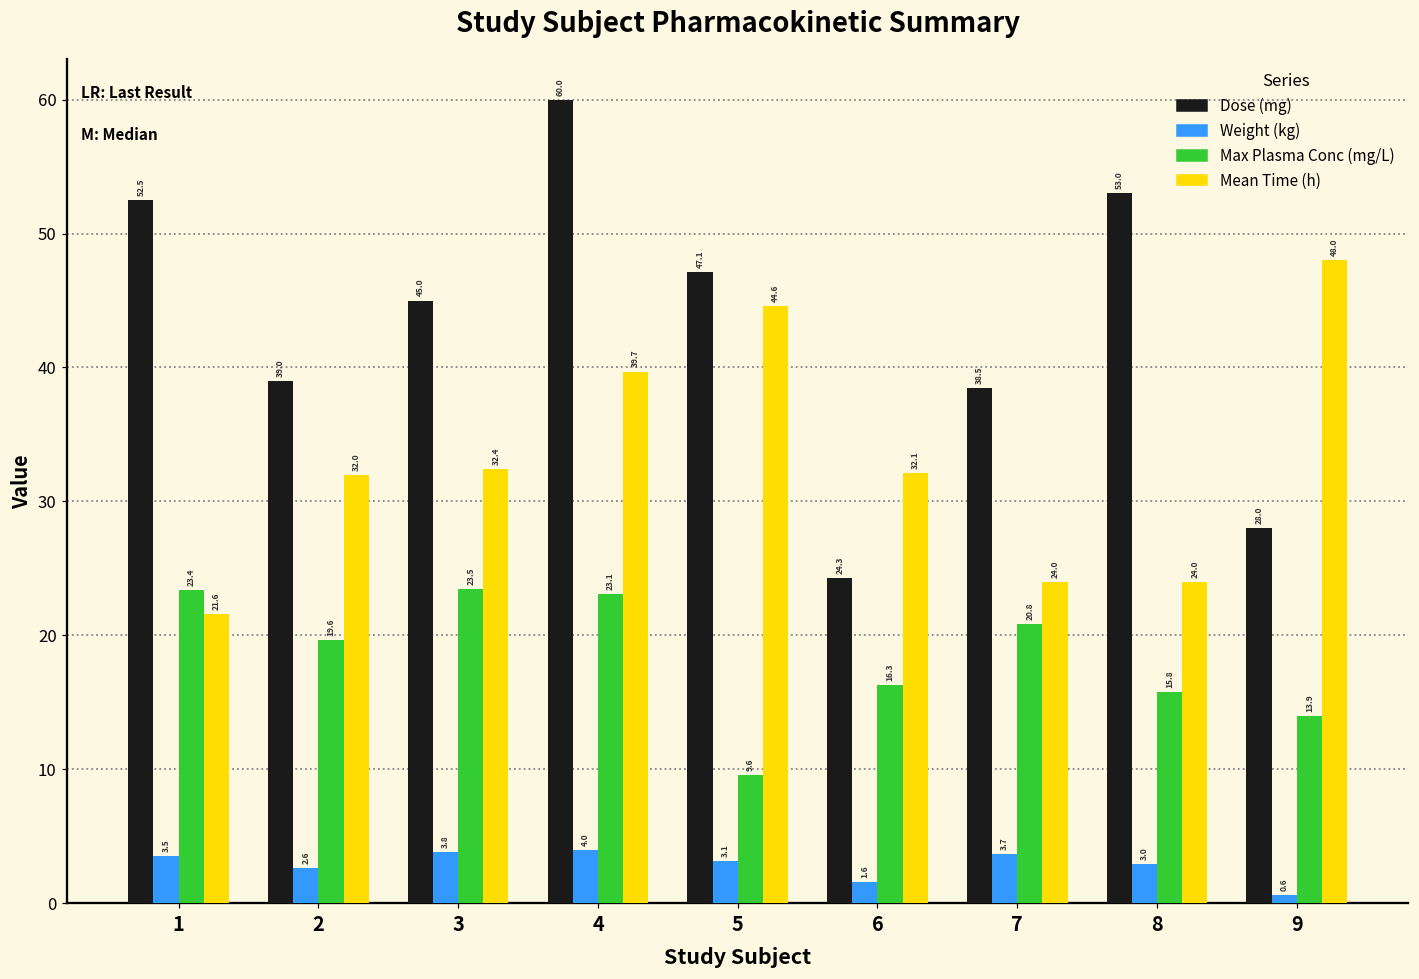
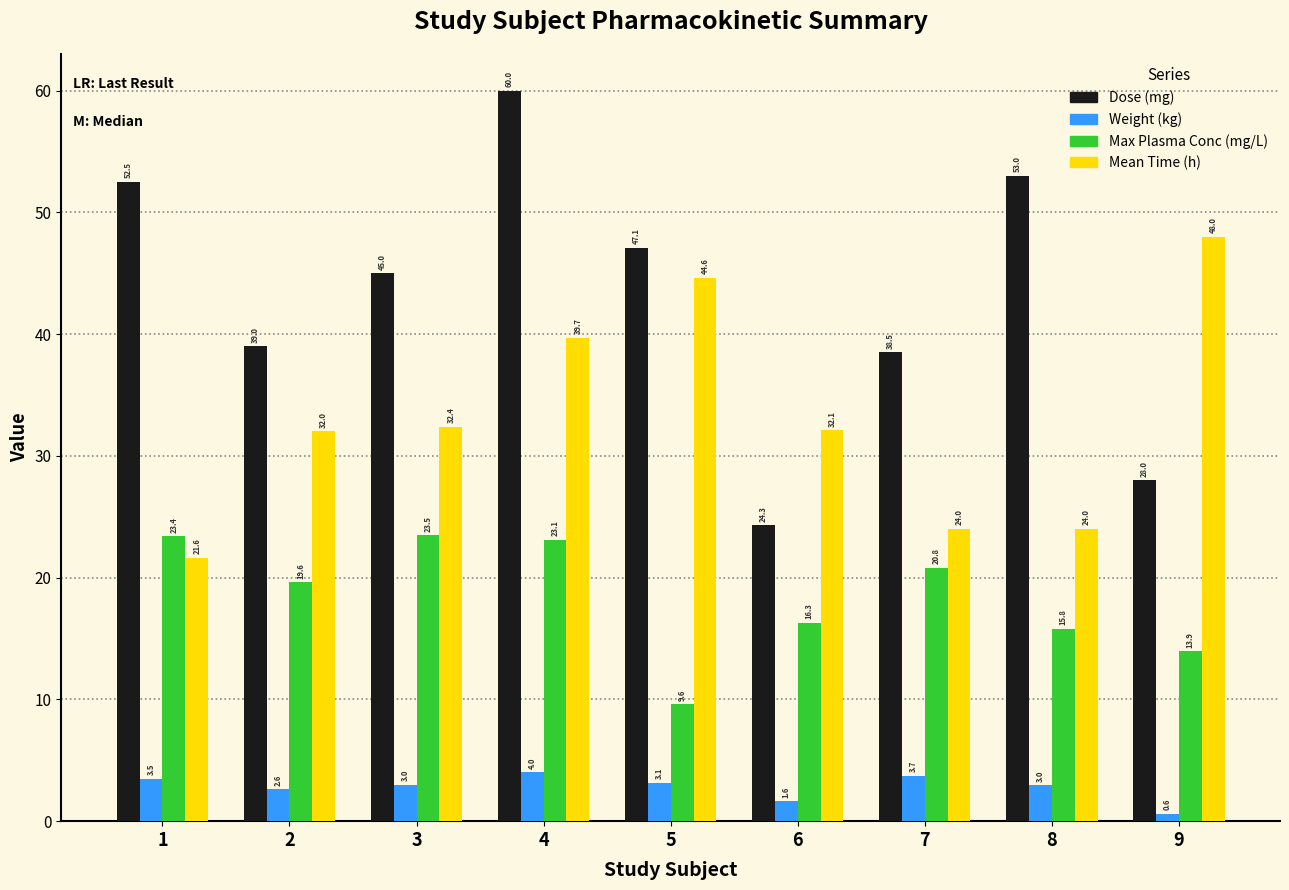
Weight (kg), 3: 3.8 -> 3.0
